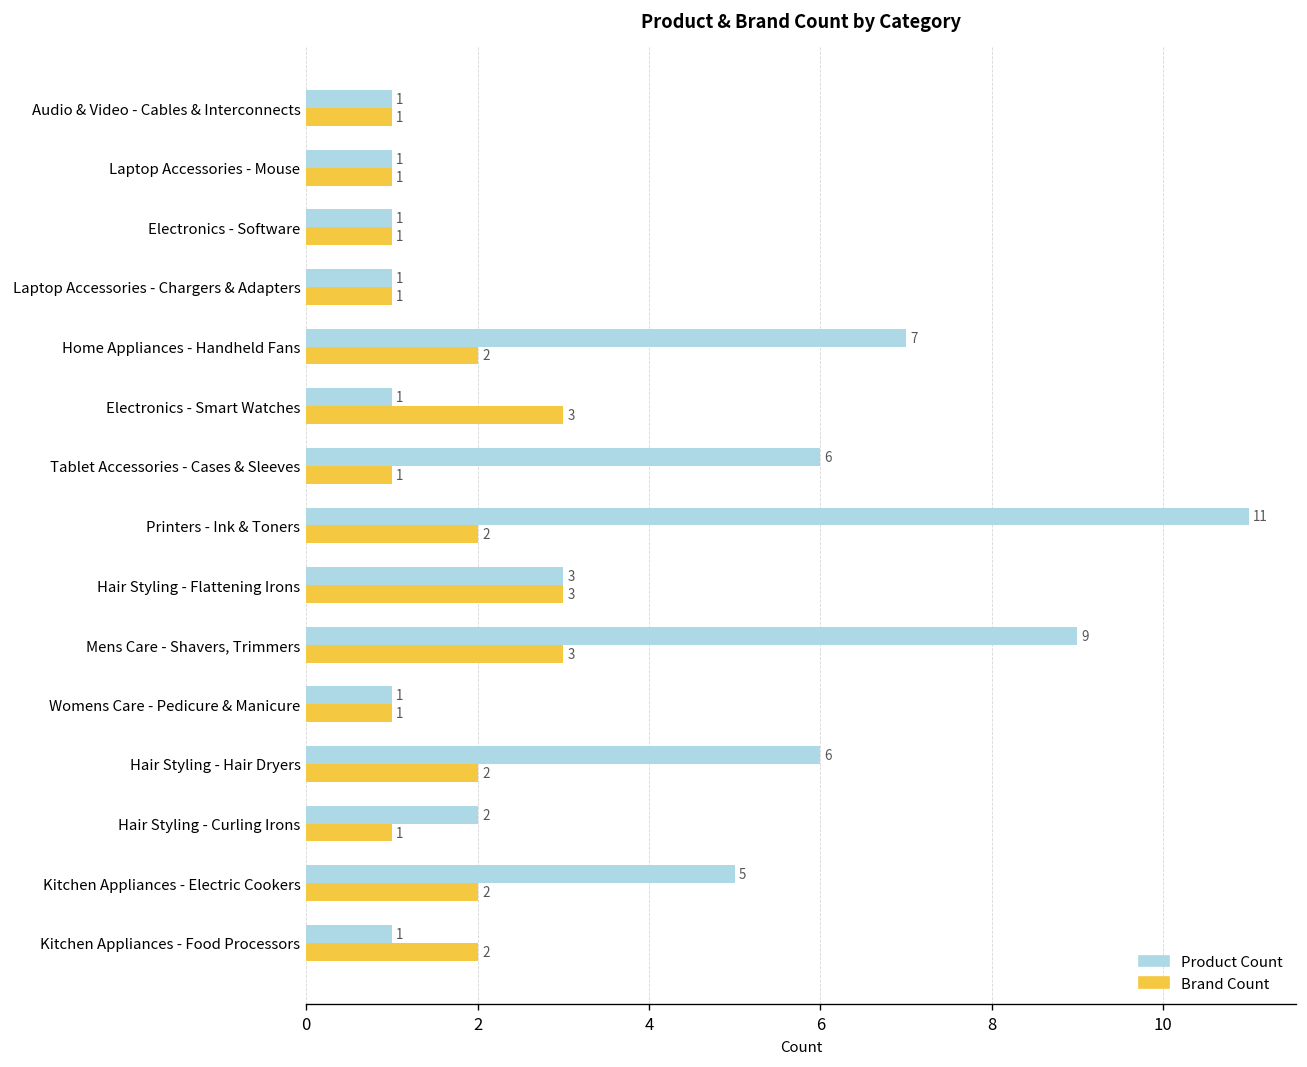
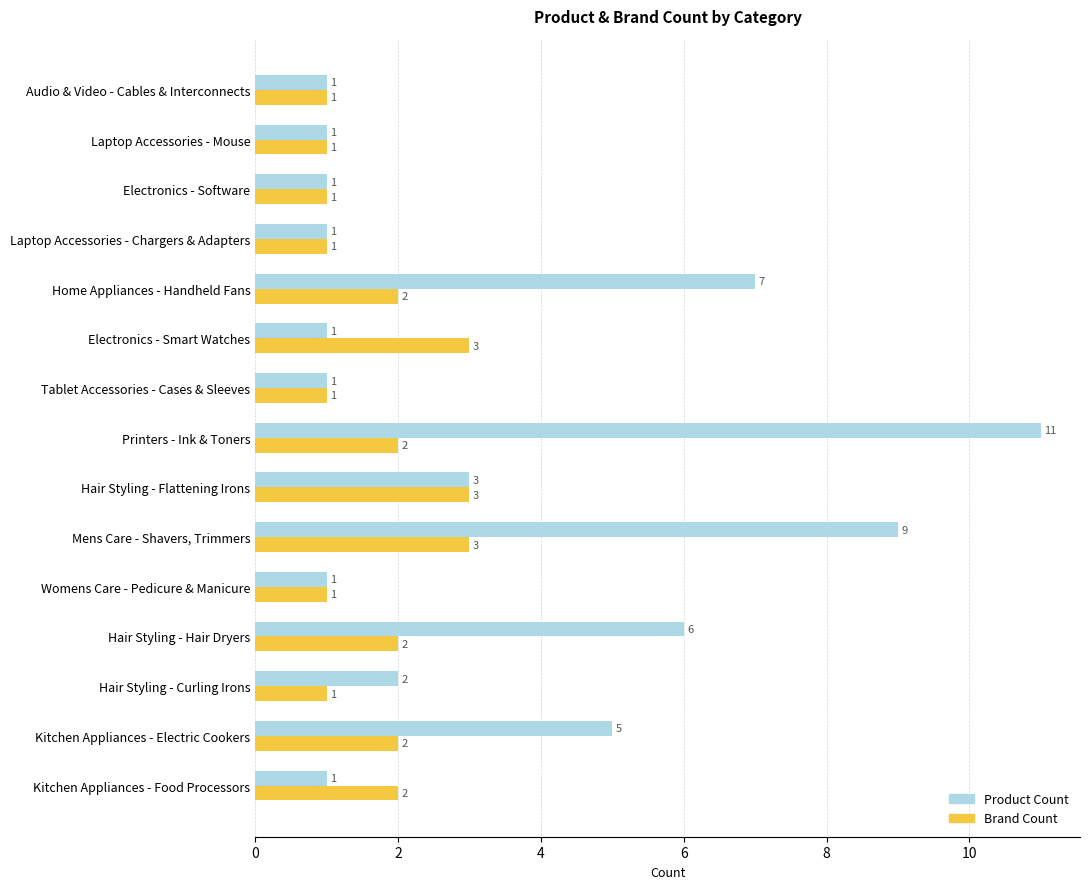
Product Count, Tablet Accessories - Cases & Sleeves: 6 -> 1
